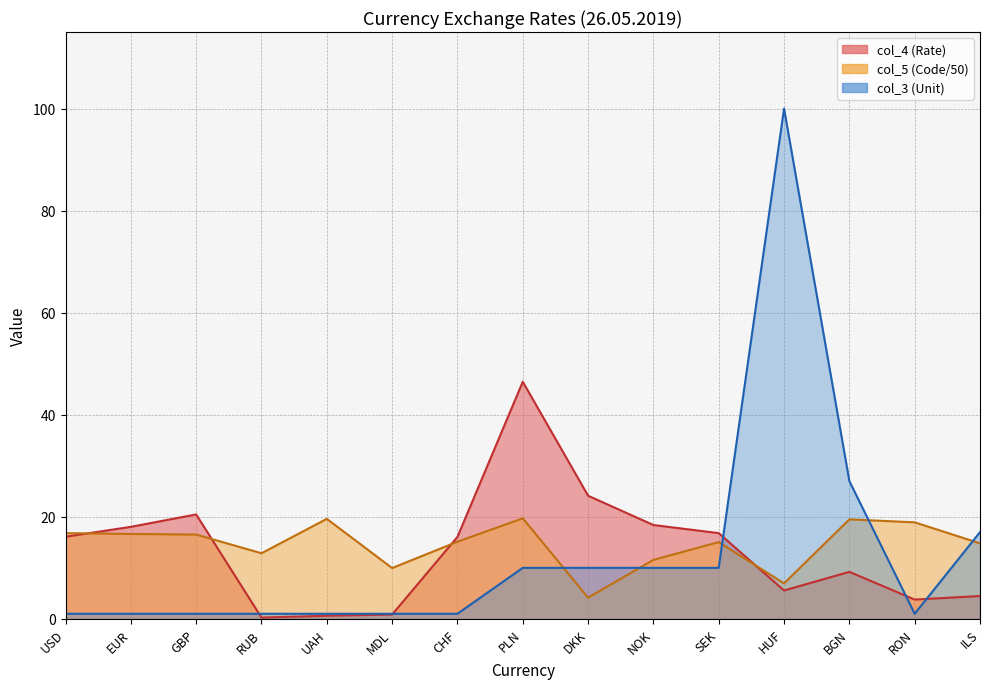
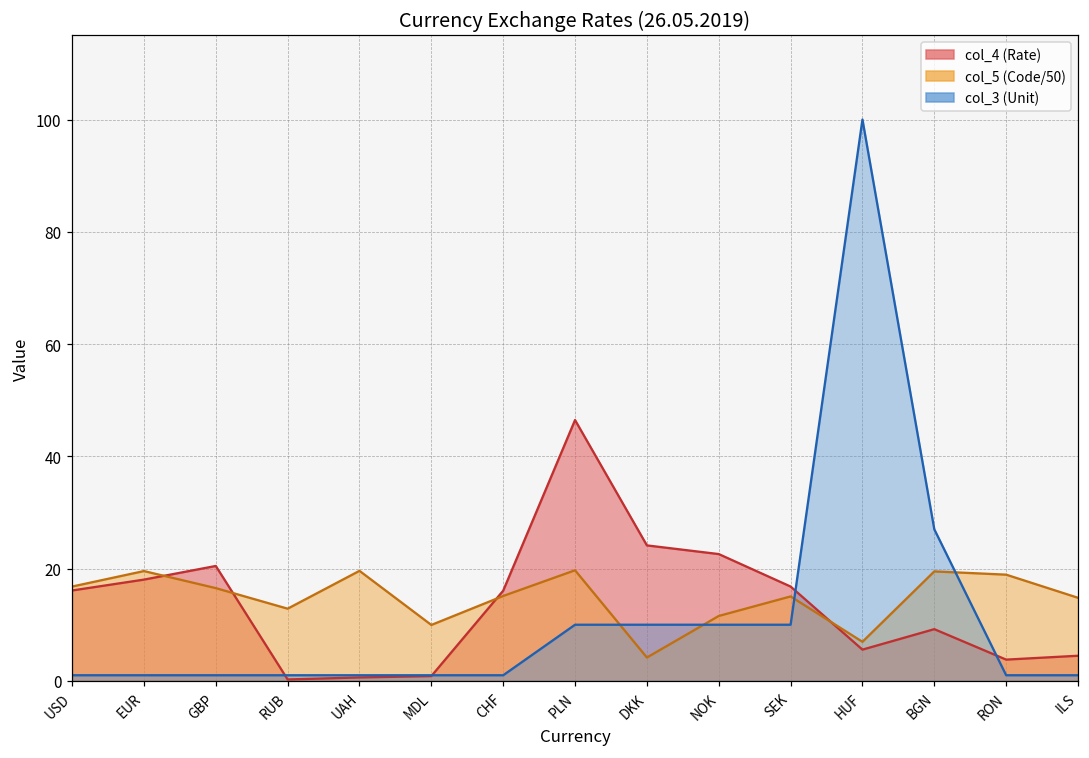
col_5 (Code/50), EUR: 17 -> 20
col_4 (Rate), NOK: 18 -> 23
col_3 (Unit), ILS: 17 -> 1
